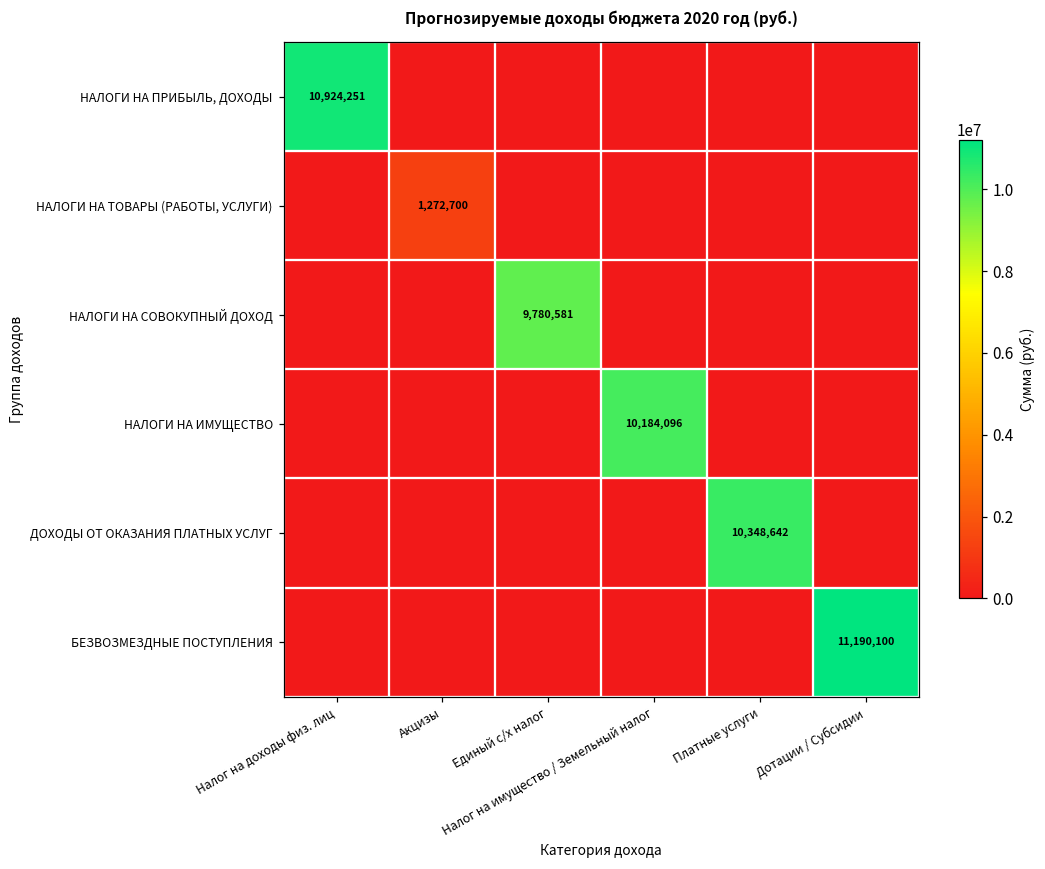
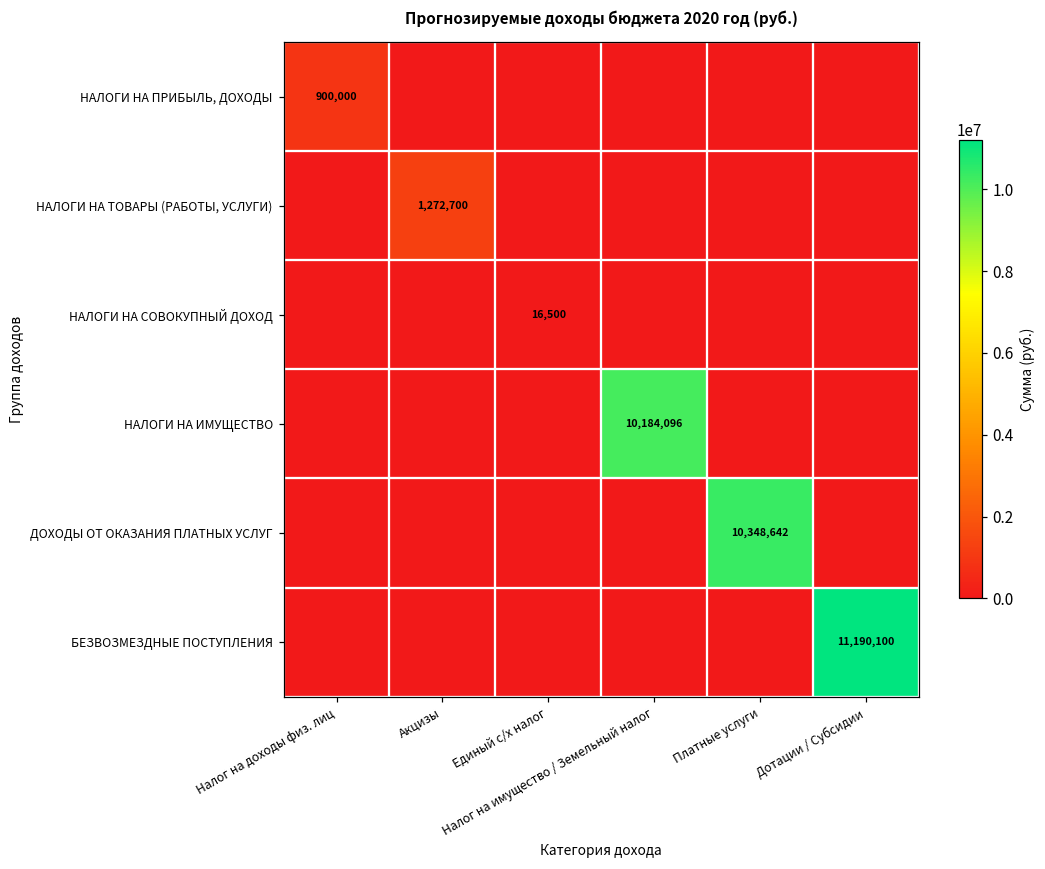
НАЛОГИ НА ПРИБЫЛЬ, ДОХОДЫ, Налог на доходы физ. лиц: 10,924,251 -> 900,000
НАЛОГИ НА СОВОКУПНЫЙ ДОХОД, Единый с/х налог: 9,780,581 -> 16,500
